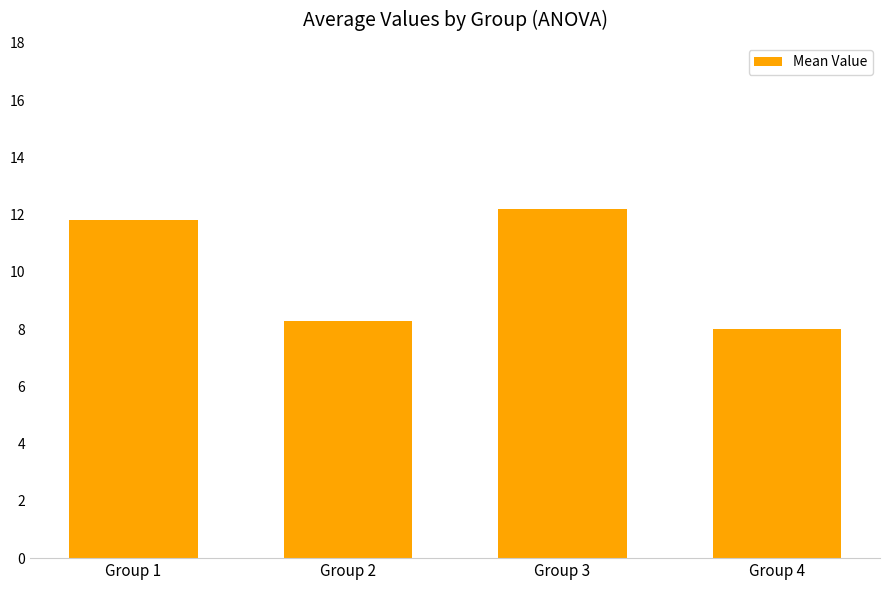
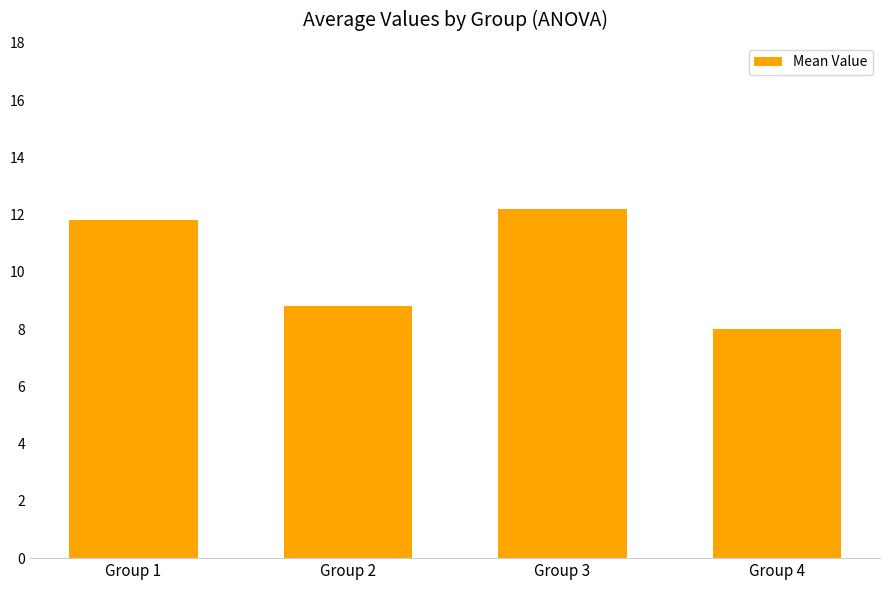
Group 2: 8.3 -> 8.8
